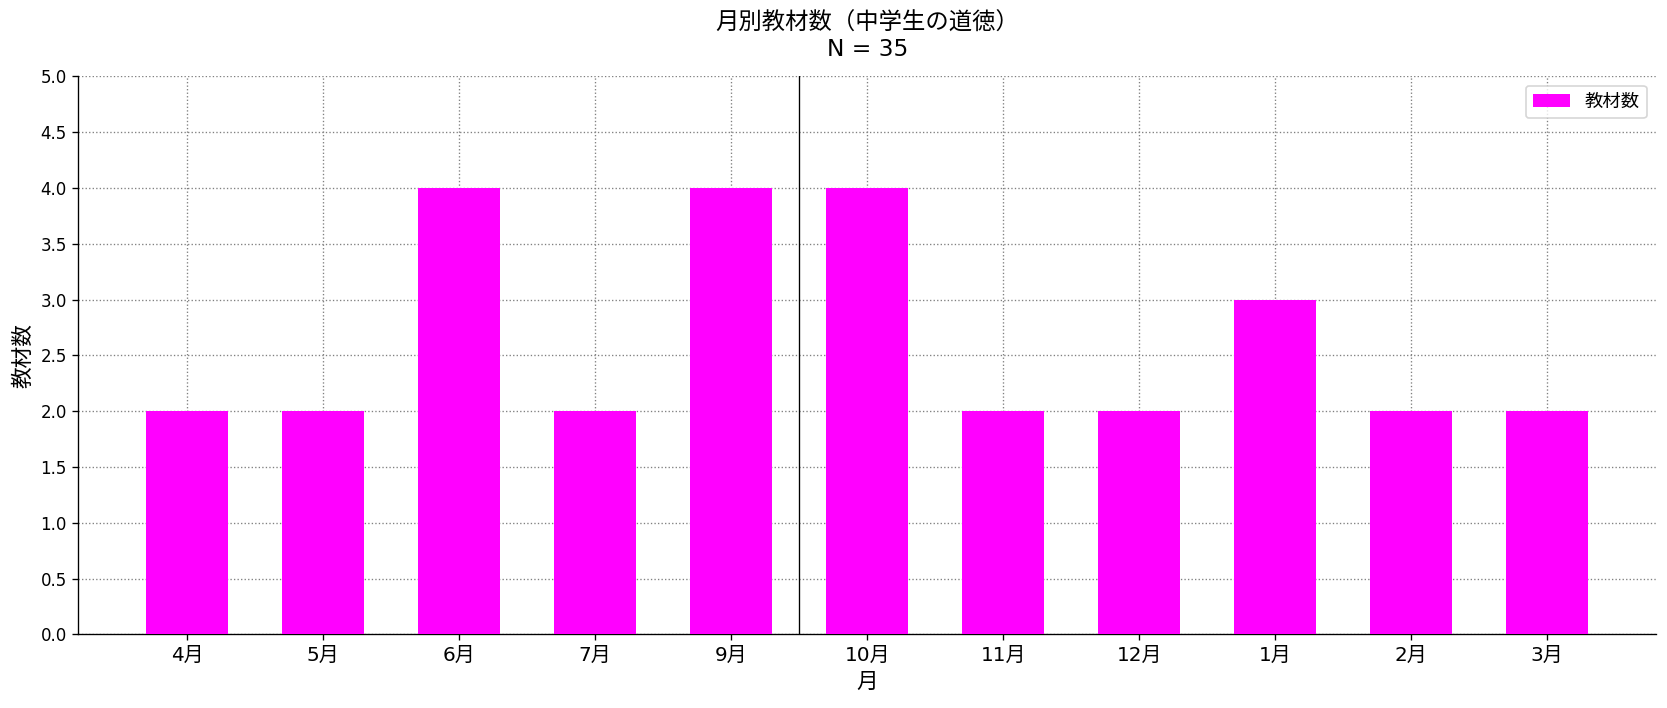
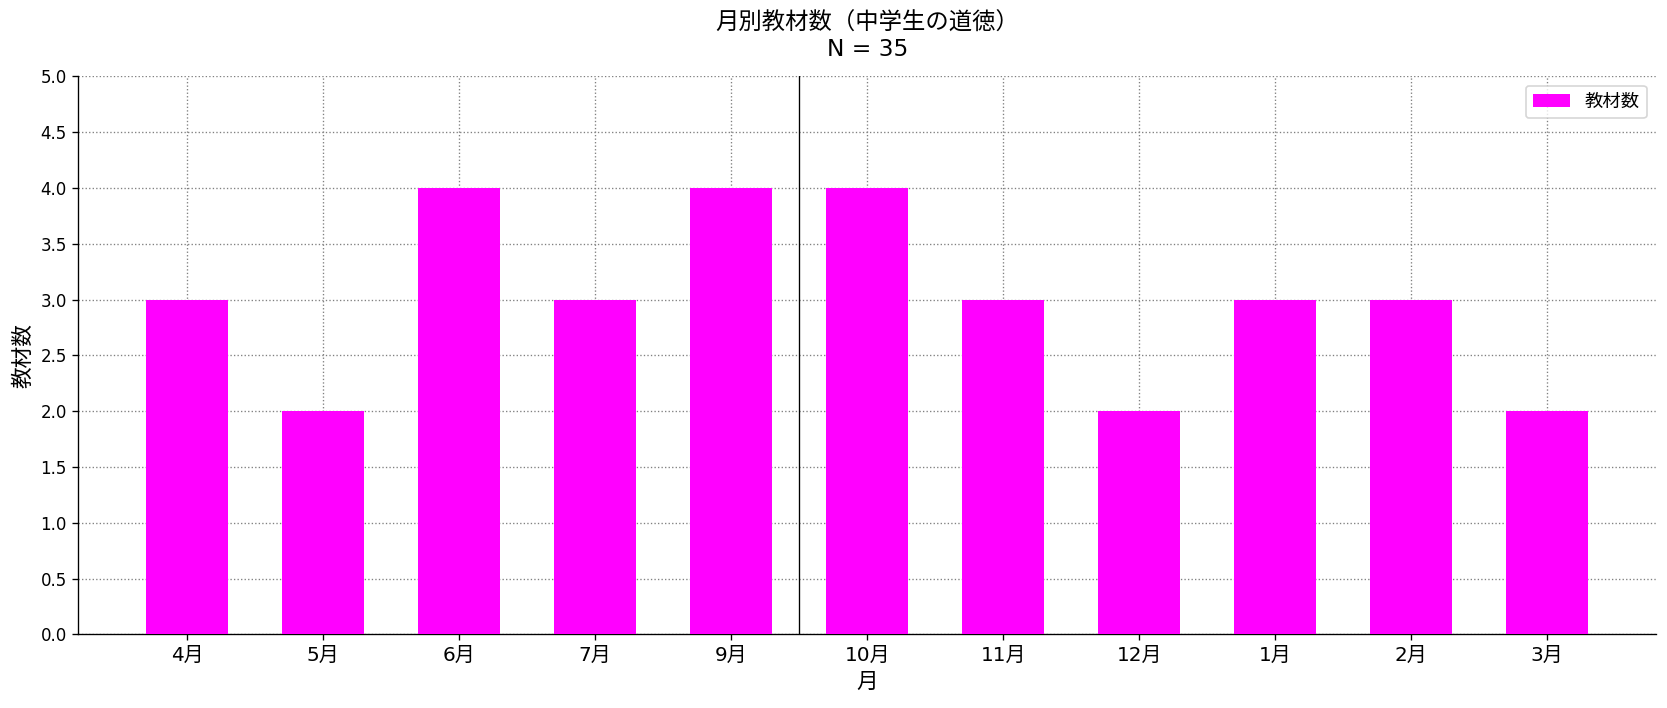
4月: 2 -> 3
7月: 2 -> 3
11月: 2 -> 3
2月: 2 -> 3
